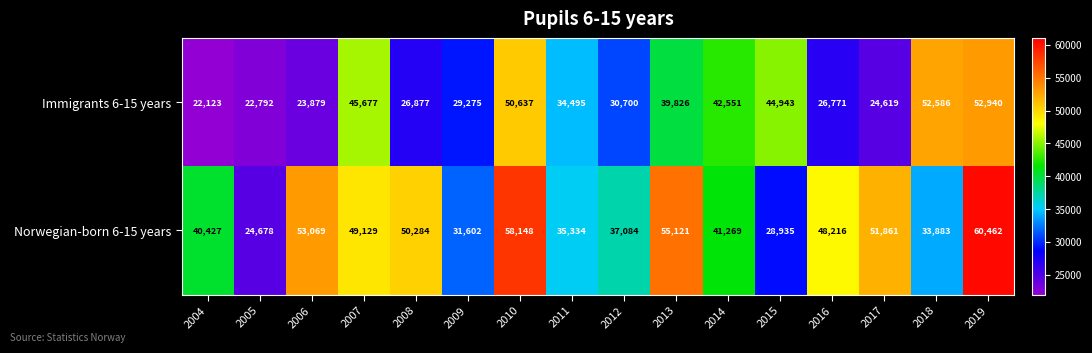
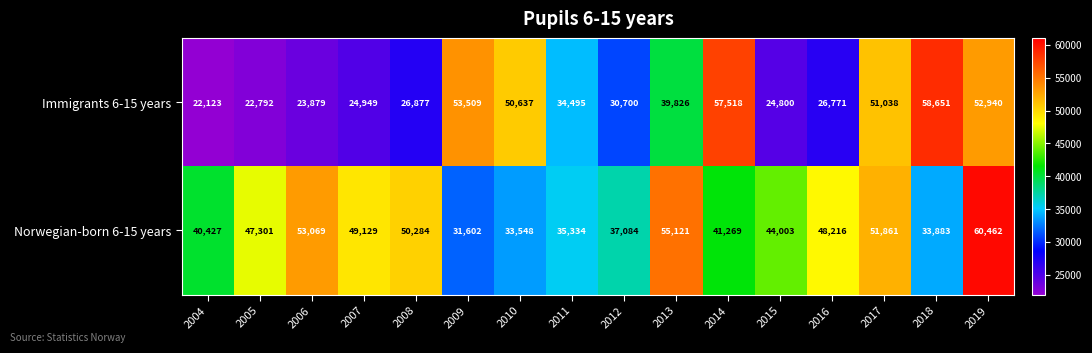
Immigrants 6-15 years, 2007: 45,677 -> 24,949
Immigrants 6-15 years, 2009: 29,275 -> 53,509
Immigrants 6-15 years, 2014: 42,551 -> 57,518
Immigrants 6-15 years, 2015: 44,943 -> 24,800
Immigrants 6-15 years, 2017: 24,619 -> 51,038
Immigrants 6-15 years, 2018: 52,586 -> 58,651
Norwegian-born 6-15 years, 2005: 24,678 -> 47,301
Norwegian-born 6-15 years, 2010: 58,148 -> 33,548
Norwegian-born 6-15 years, 2015: 28,935 -> 44,003
